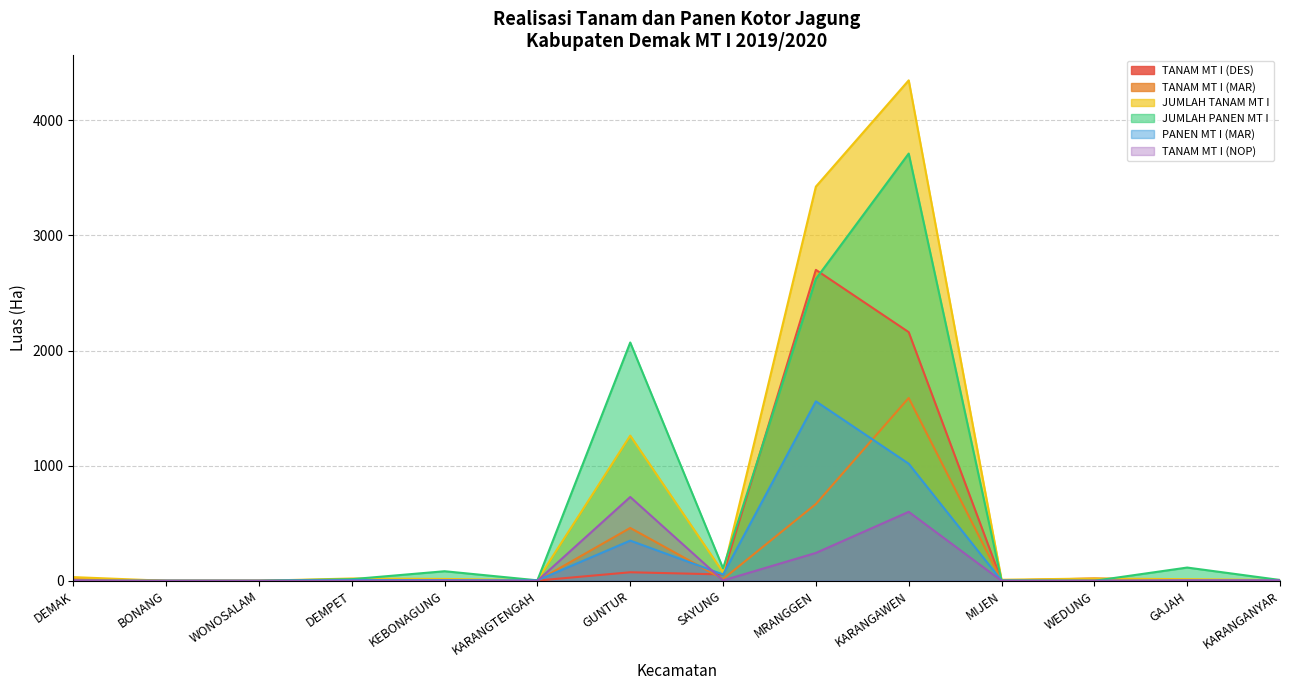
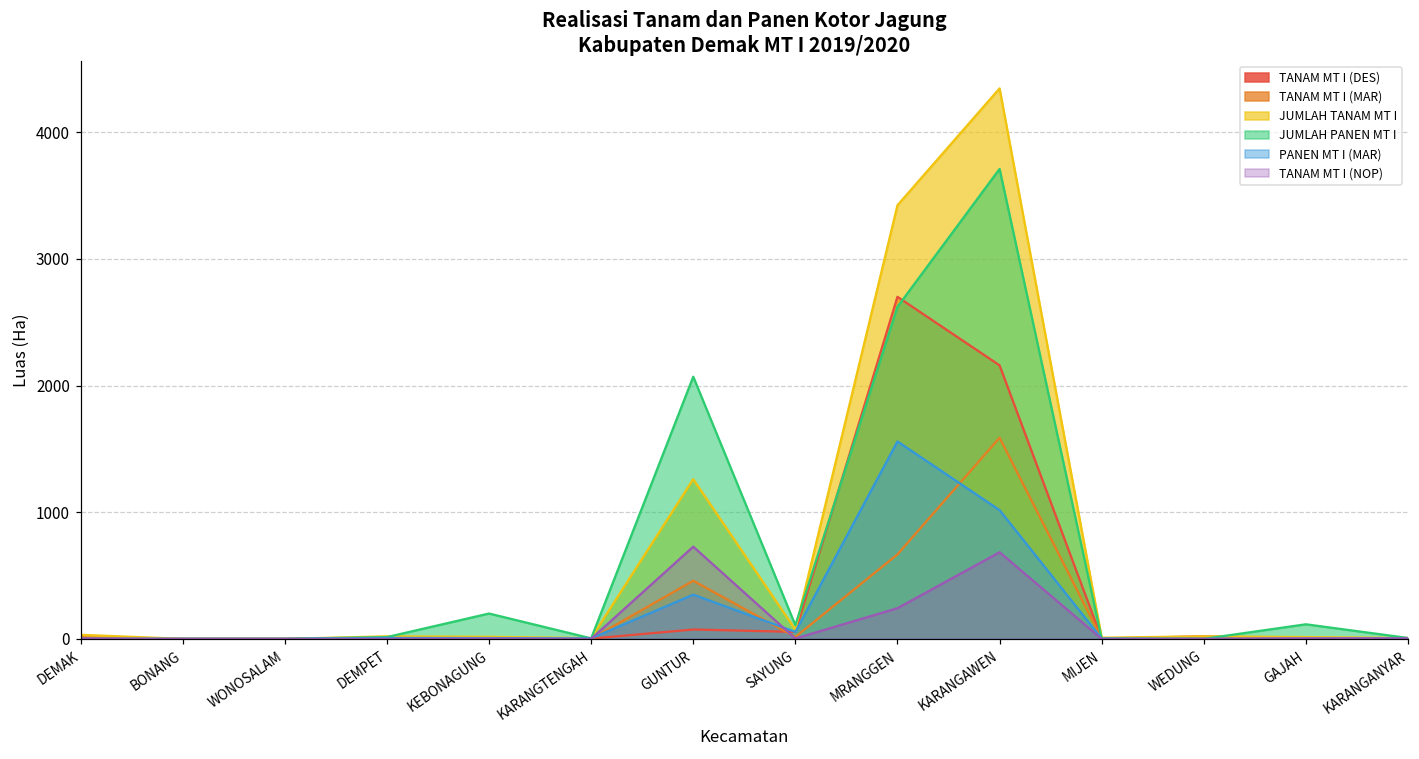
JUMLAH PANEN MT I, KEBONAGUNG: 80 -> 200
TANAM MT I (NOP), KARANGAWEN: 600 -> 680
